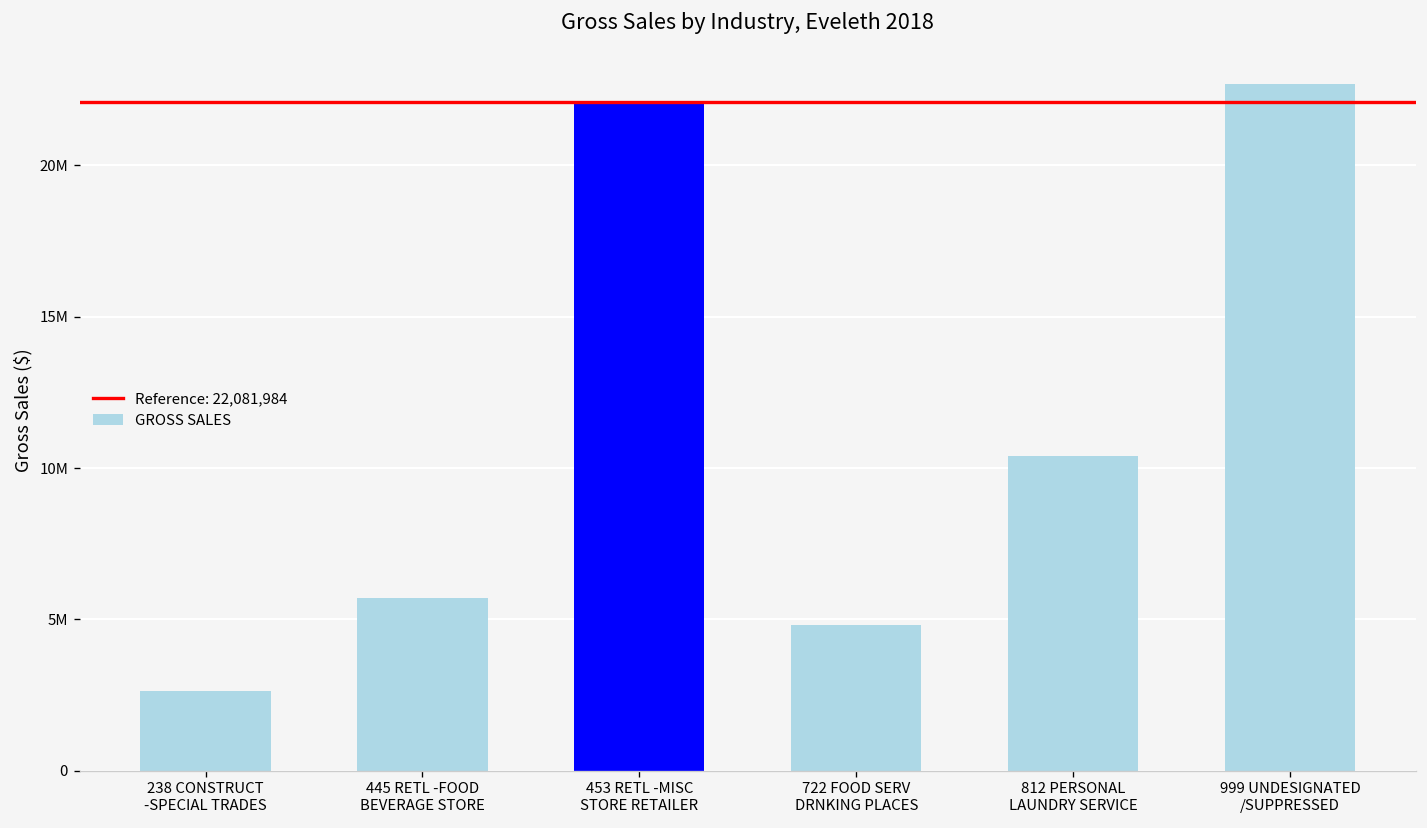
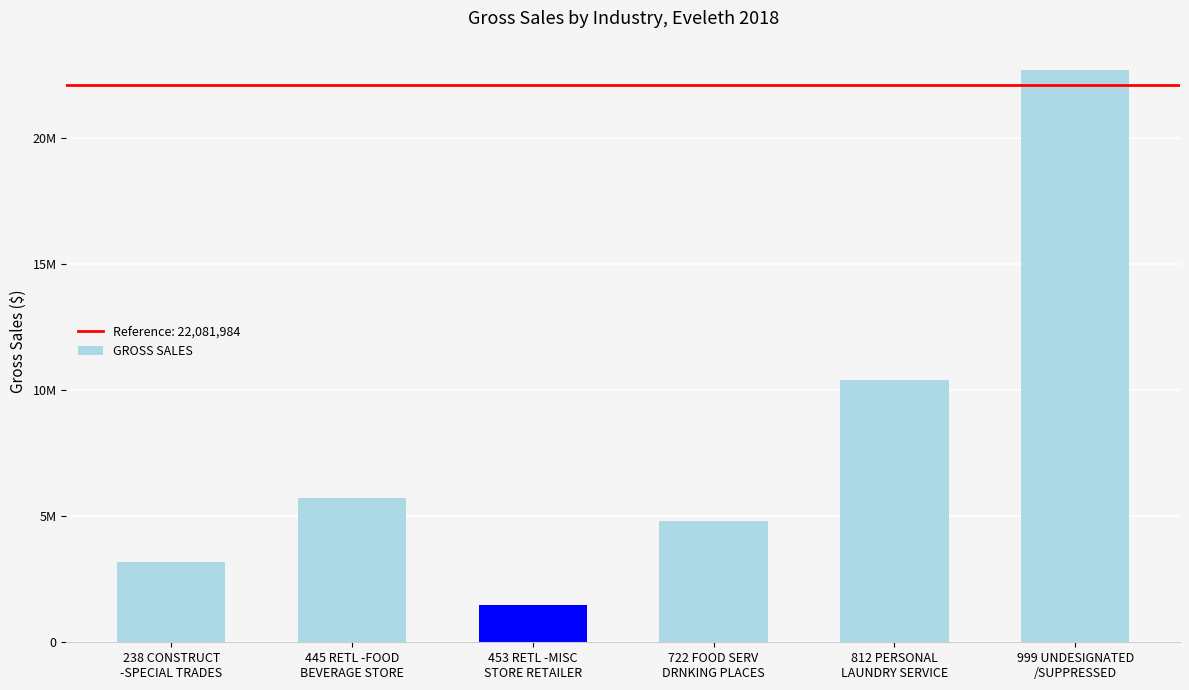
238 CONSTRUCT -SPECIAL TRADES: 2600000 -> 3200000
453 RETL -MISC STORE RETAILER: 22100000 -> 1500000
